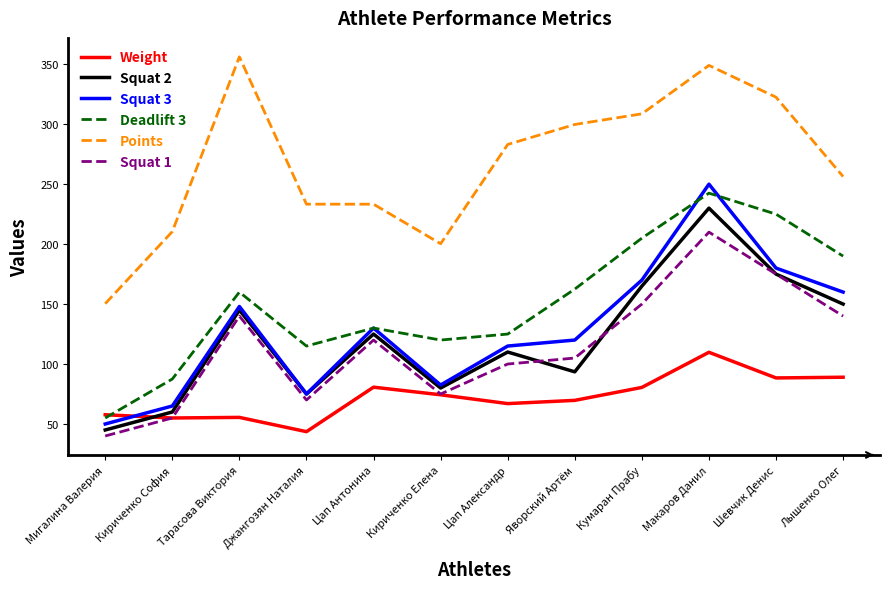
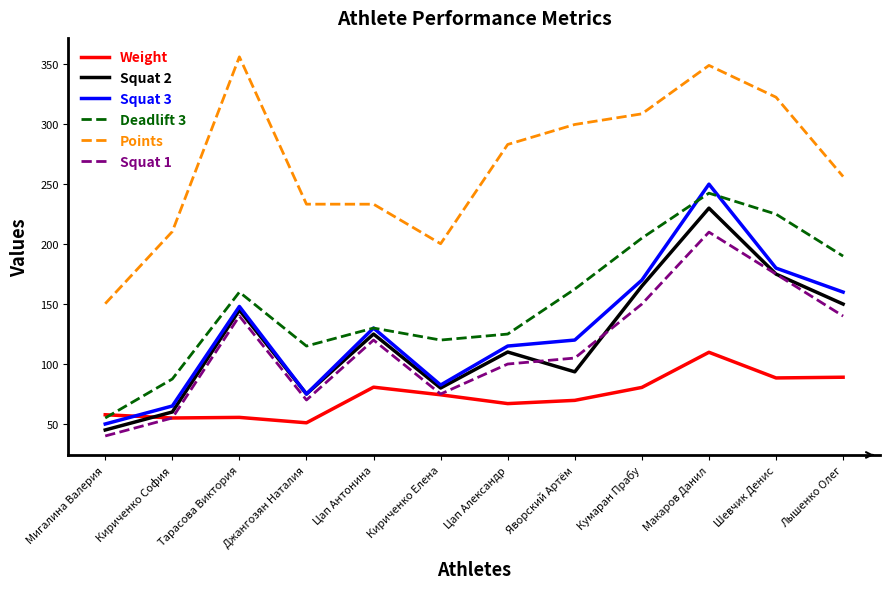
Weight, Джангозян Наталия: 44 -> 51
